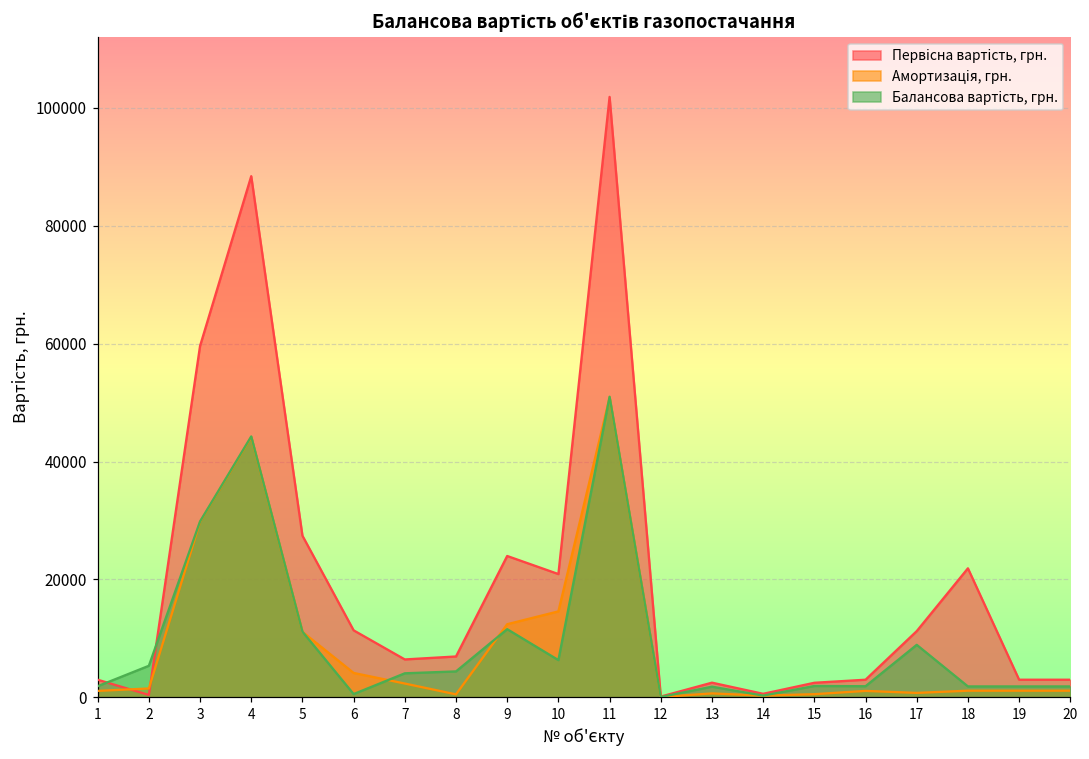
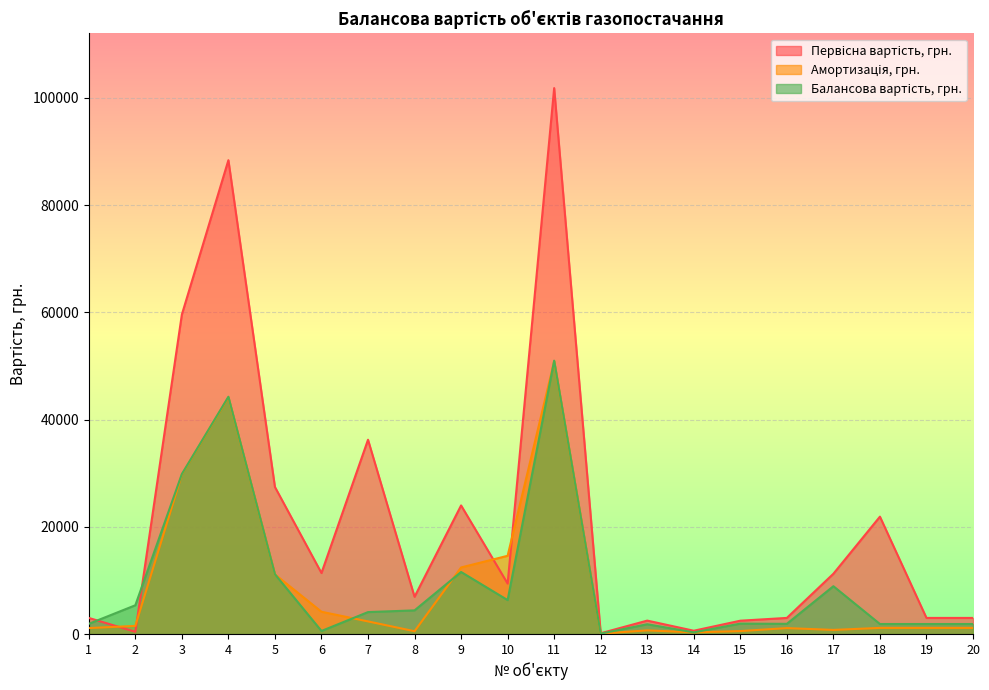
Первісна вартість, грн., 7: 6000 -> 36000
Первісна вартість, грн., 10: 21000 -> 9000
